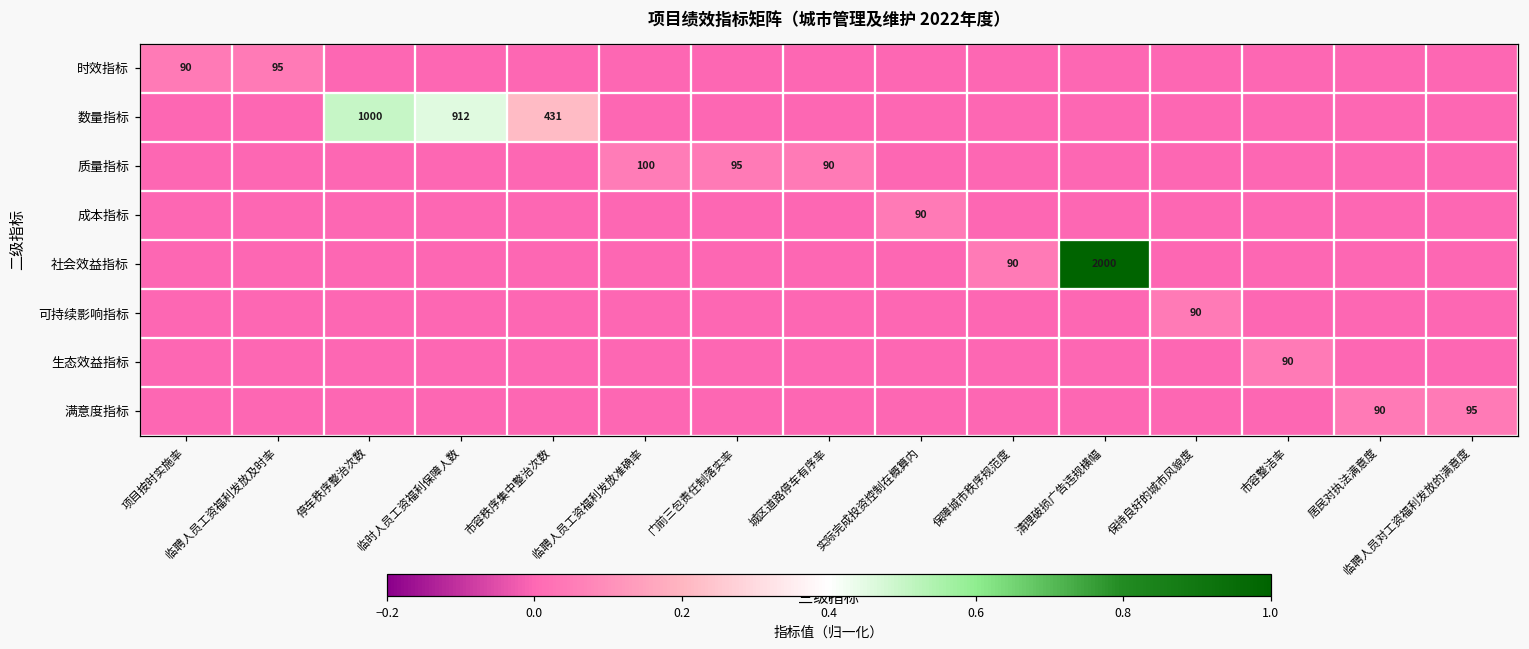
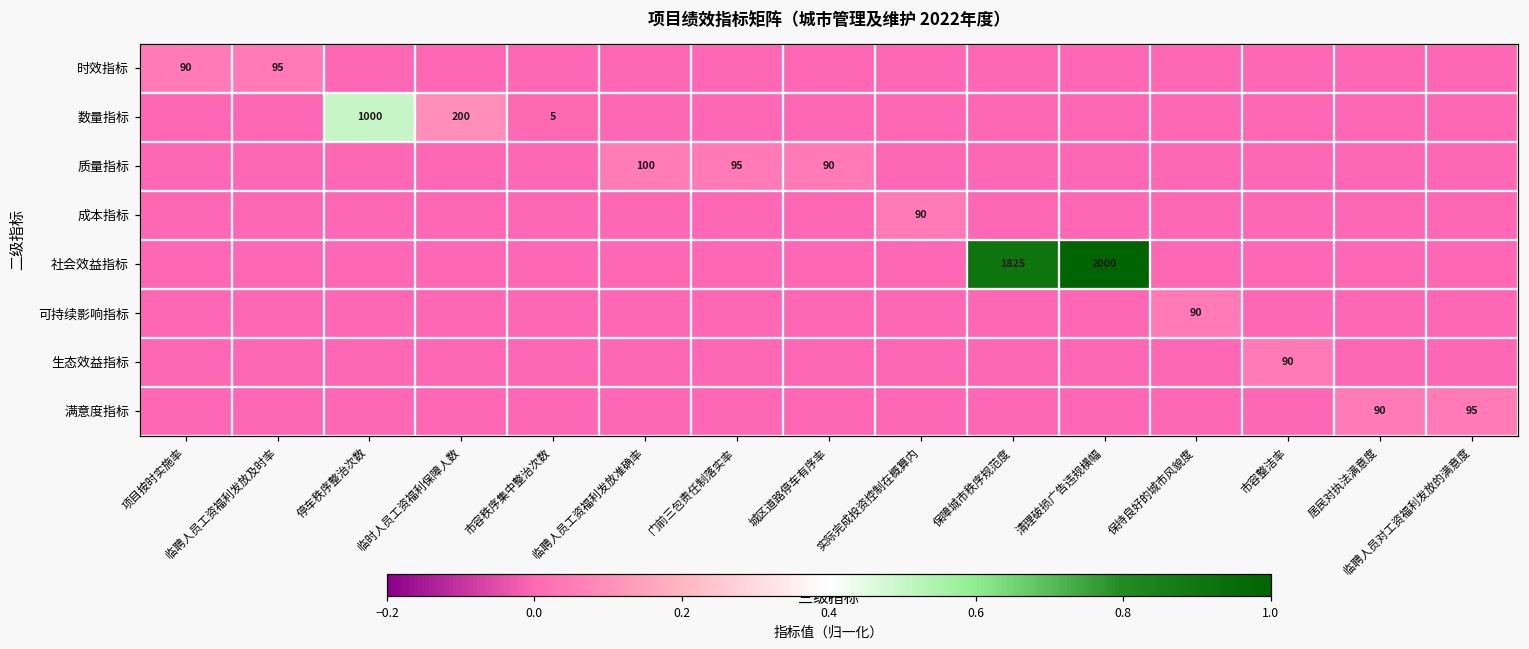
数量指标, 临时人员工资福利保障人数: 912 -> 200
数量指标, 市容秩序集中整治次数: 431 -> 5
社会效益指标, 保障城市秩序规范度: 90 -> 1825
